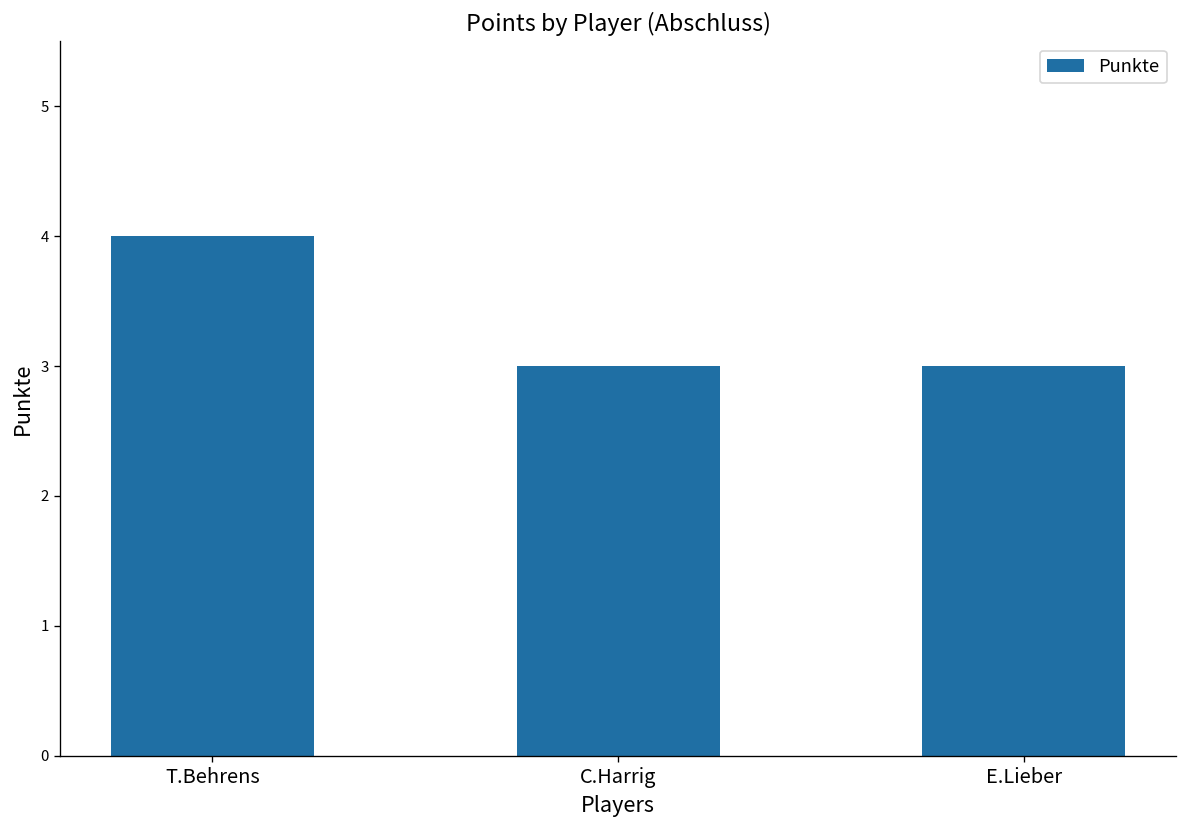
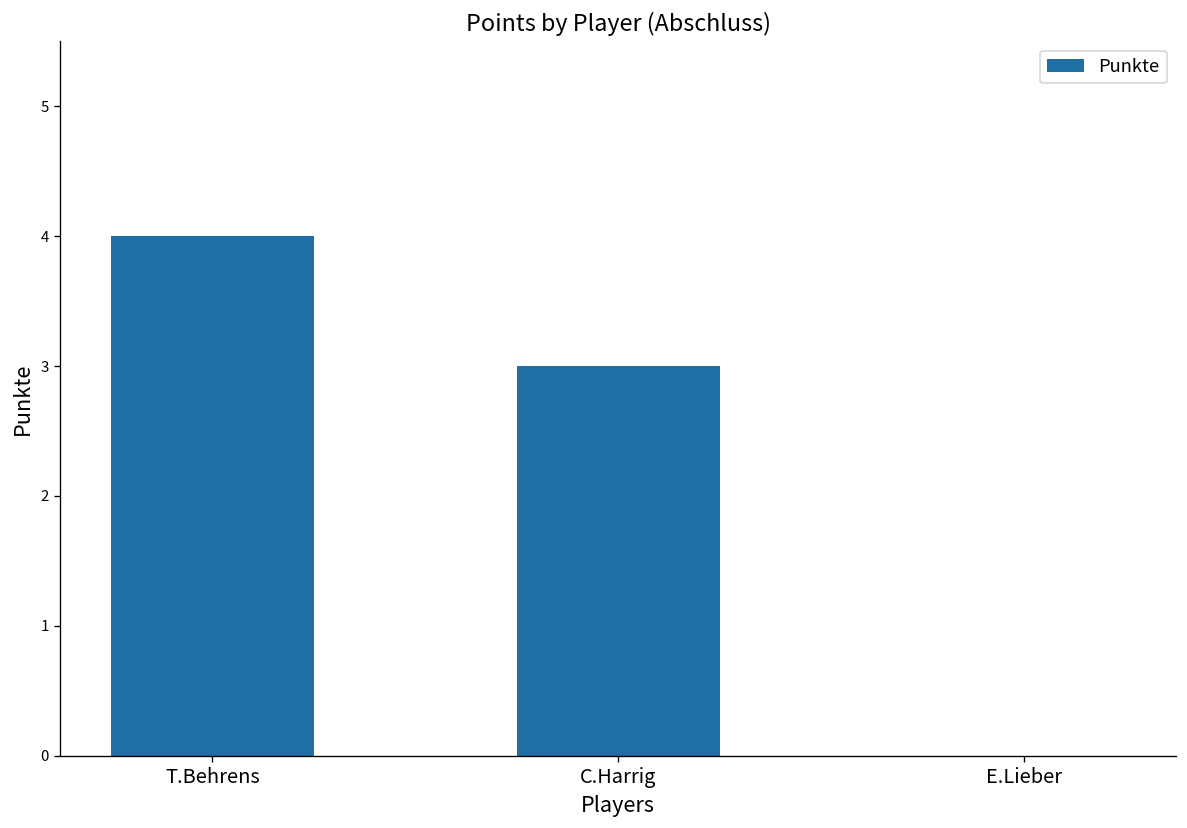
E.Lieber: 3 -> 0
